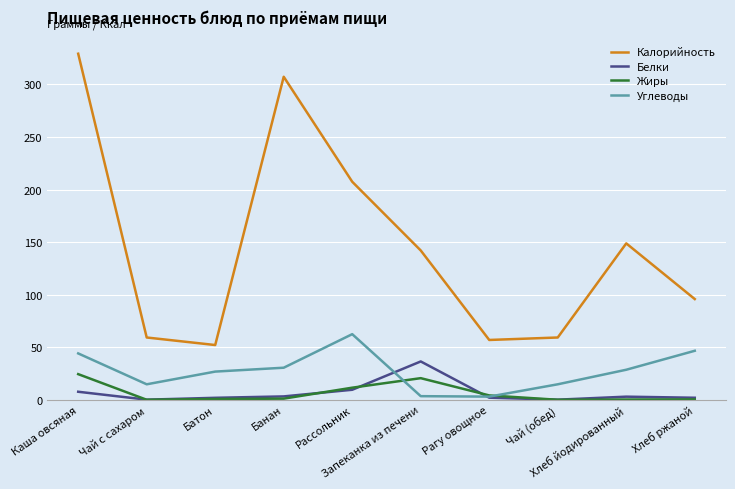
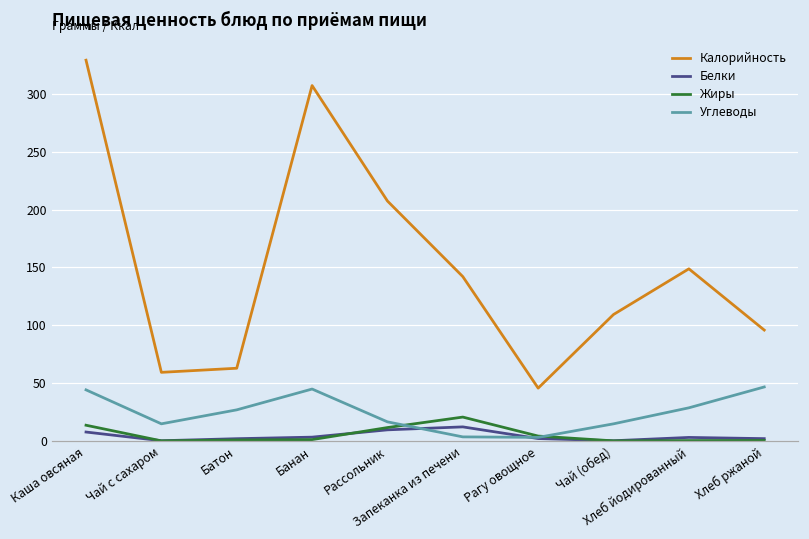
Жиры, Каша овсяная: 24 -> 14
Калорийность, Батон: 52 -> 63
Углеводы, Банан: 31 -> 45
Углеводы, Рассольник: 62 -> 16
Белки, Запеканка из печени: 36 -> 12
Калорийность, Рагу овощное: 57 -> 46
Калорийность, Чай (обед): 59 -> 109
